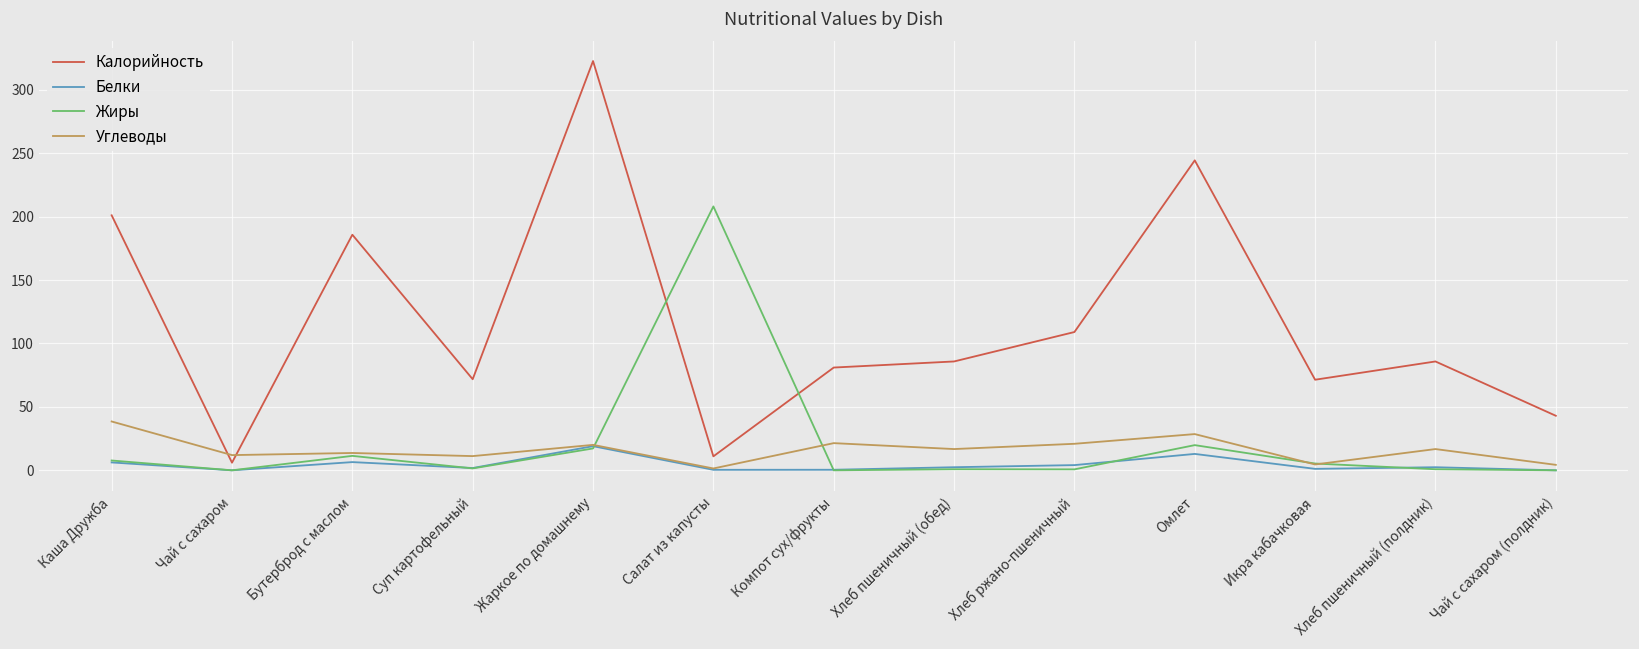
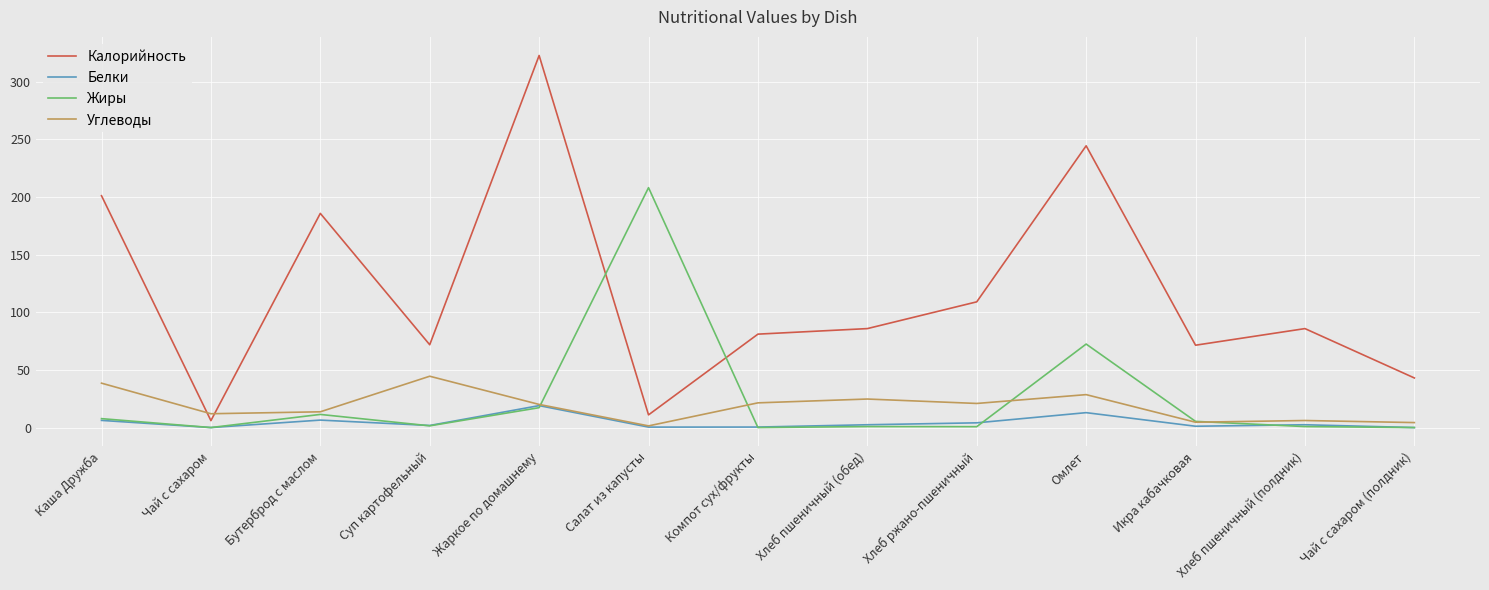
Углеводы, Суп картофельный: 11 -> 45
Углеводы, Хлеб пшеничный (обед): 17 -> 25
Жиры, Омлет: 20 -> 72
Углеводы, Хлеб пшеничный (полдник): 17 -> 6
